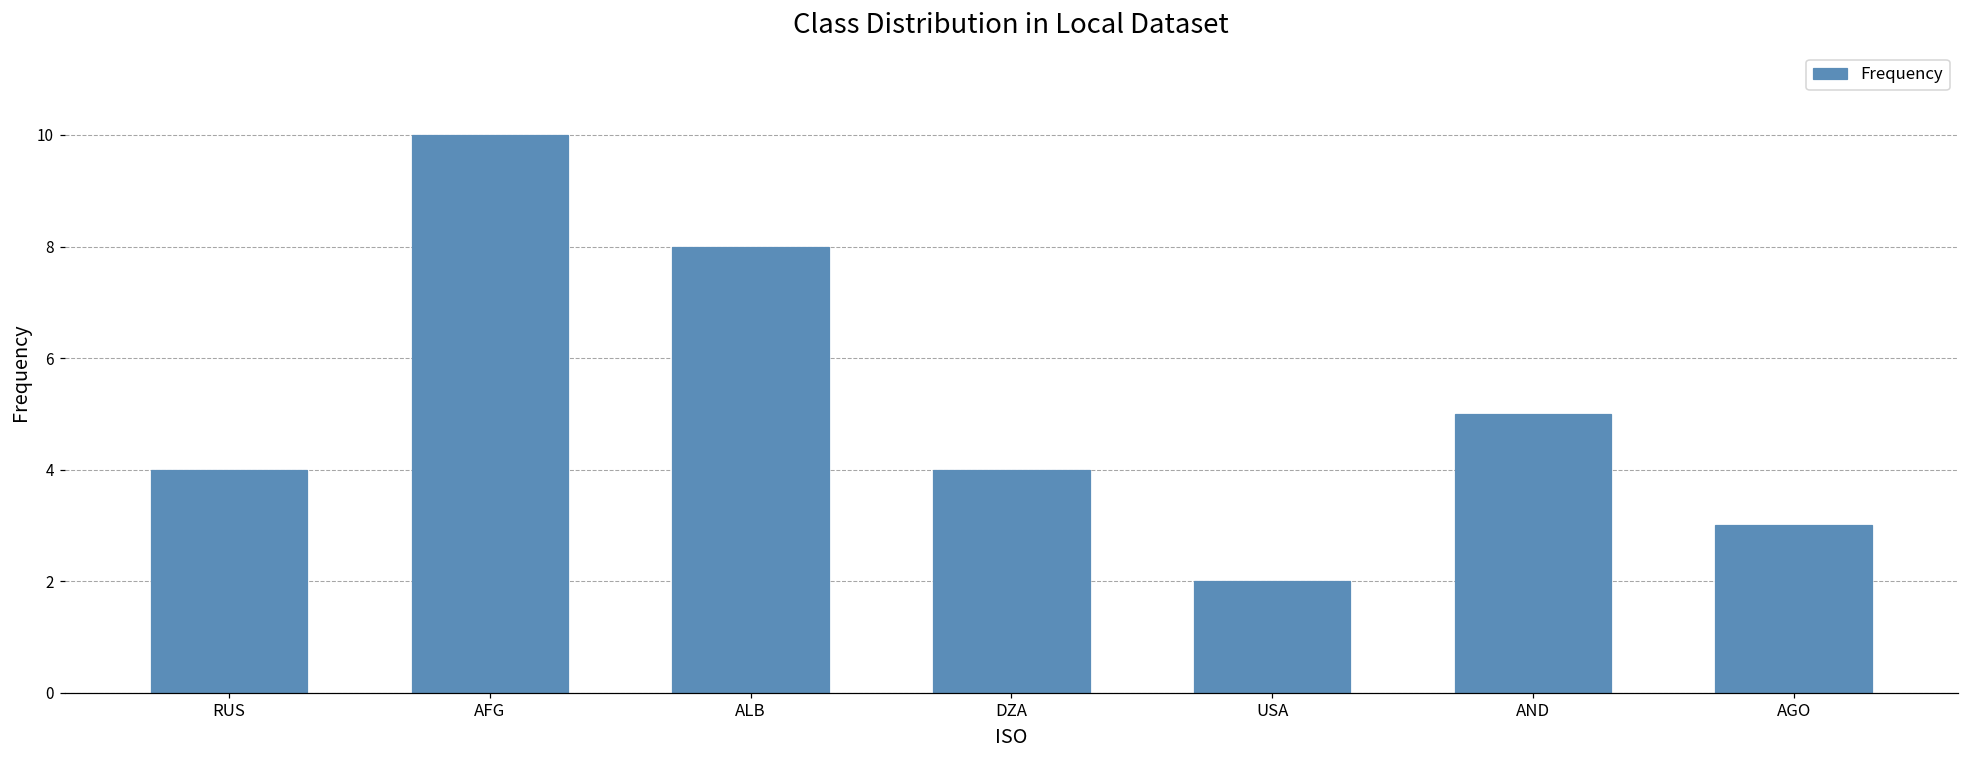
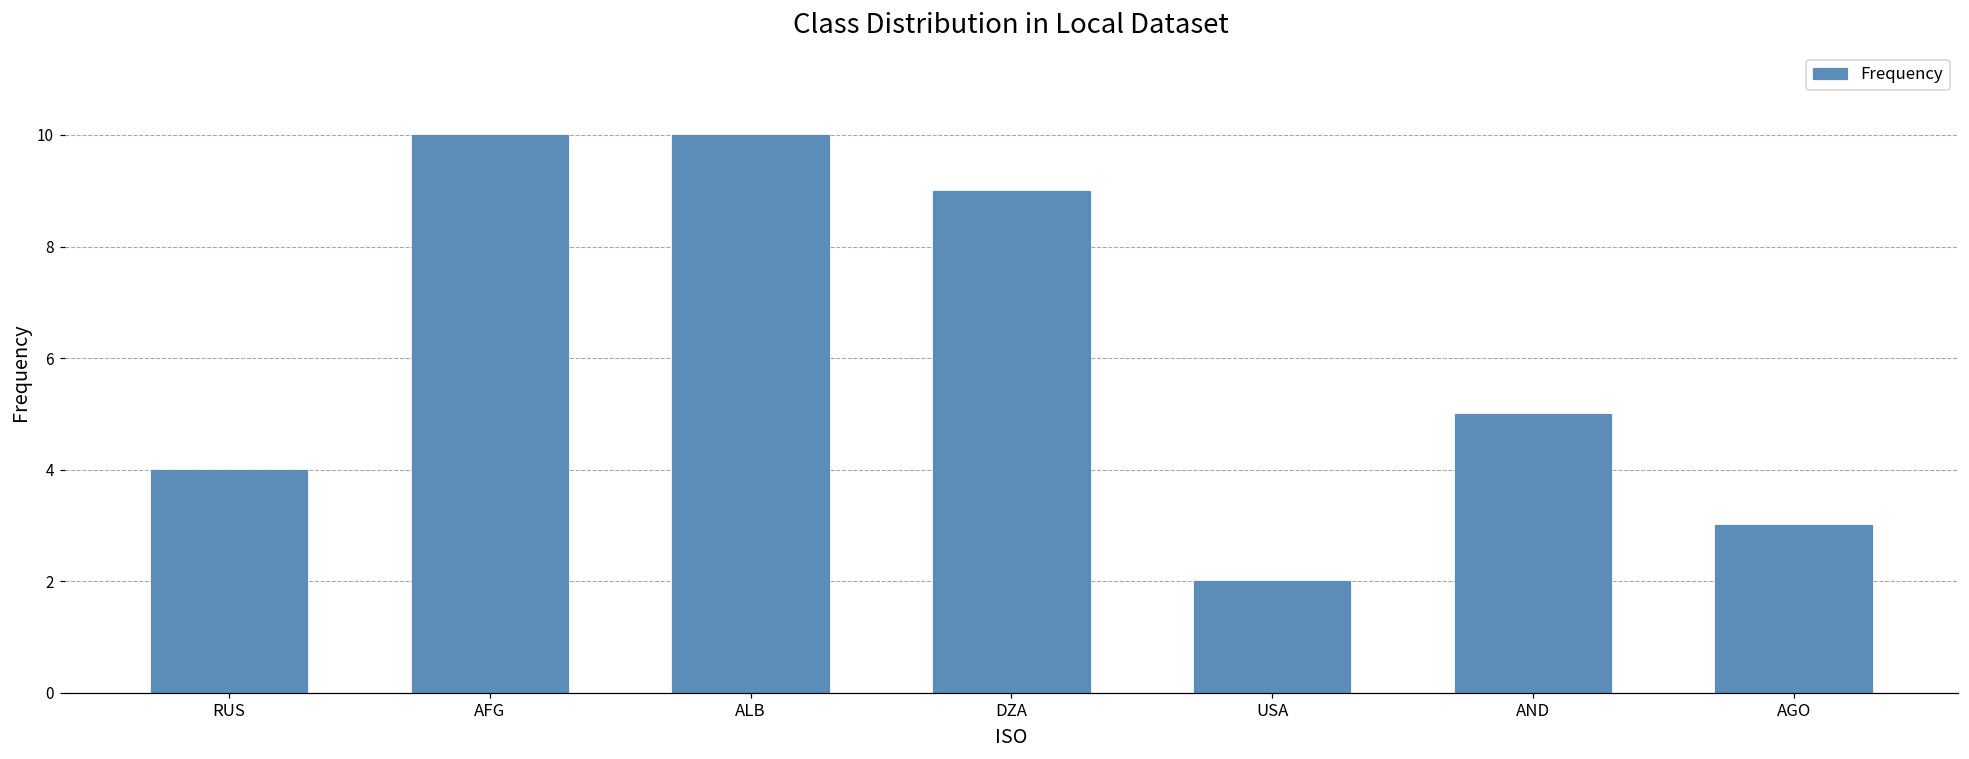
ALB: 8 -> 10
DZA: 4 -> 9
